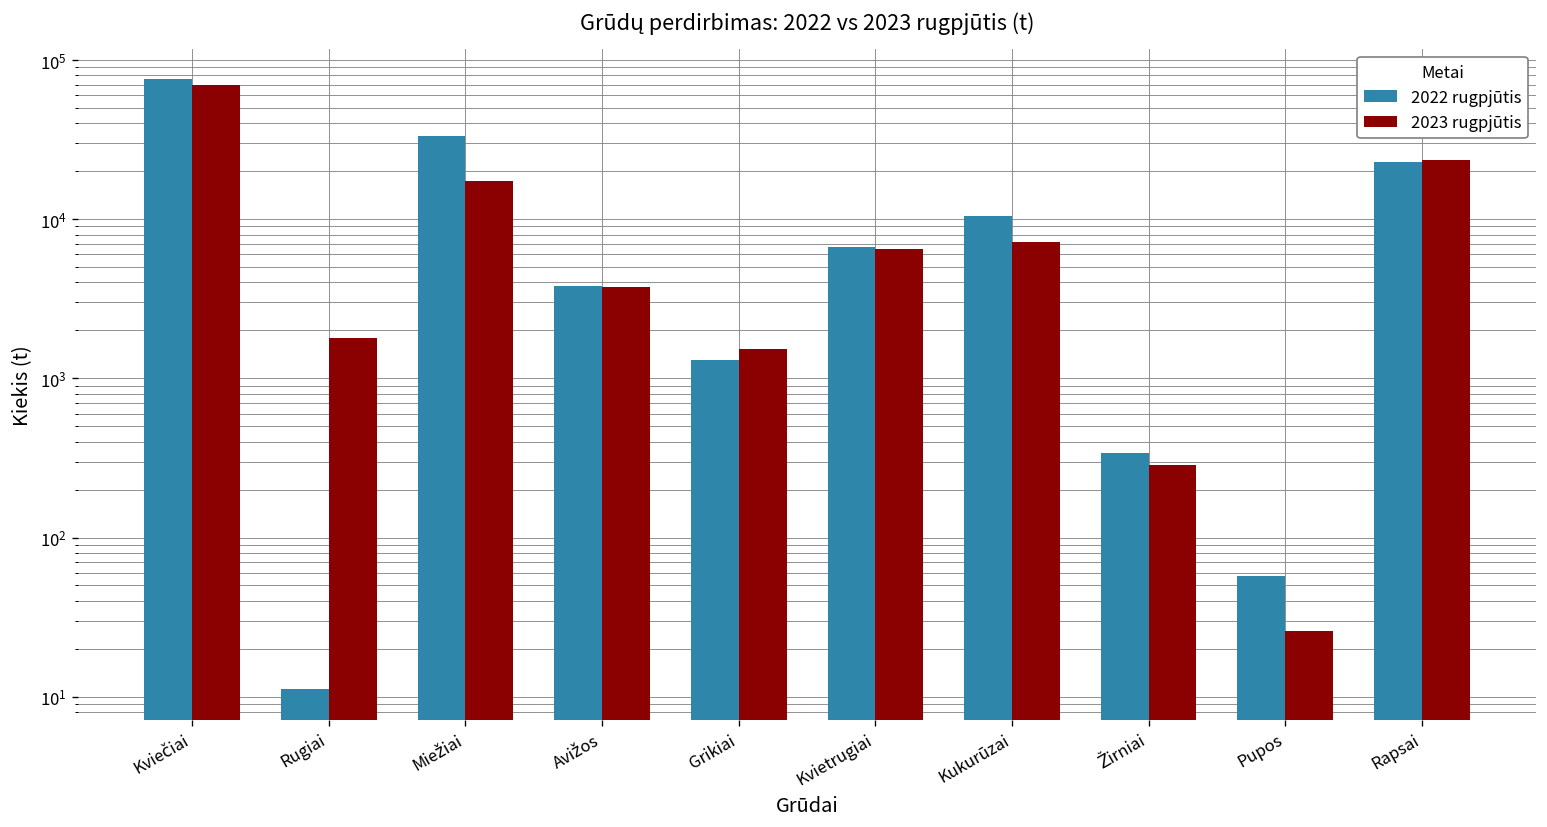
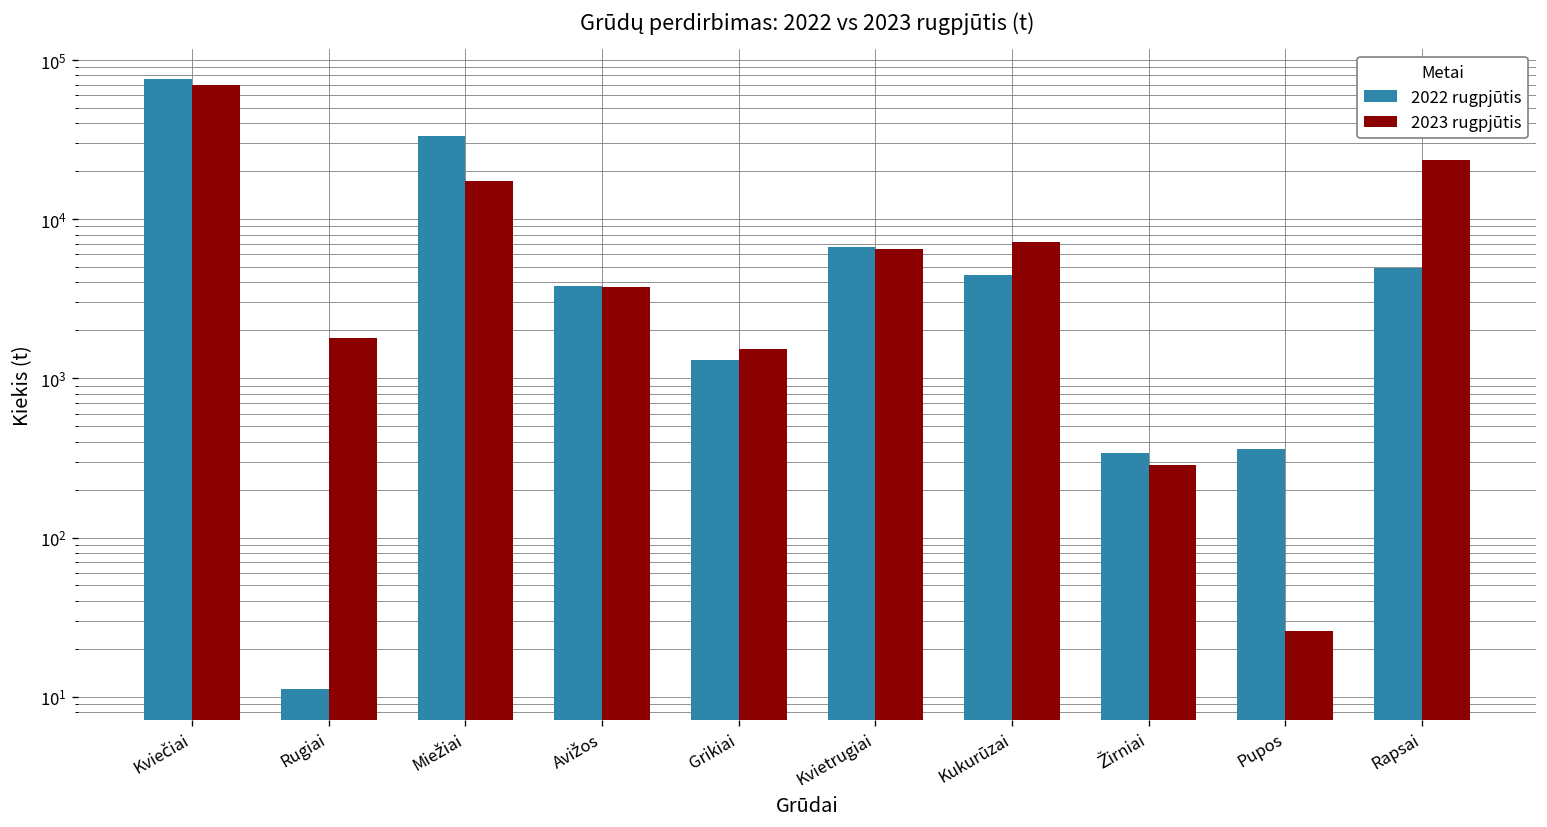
2022 rugpjūtis, Kukurūzai: 10000 -> 4400
2022 rugpjūtis, Pupos: 58 -> 360
2022 rugpjūtis, Rapsai: 23000 -> 4900
